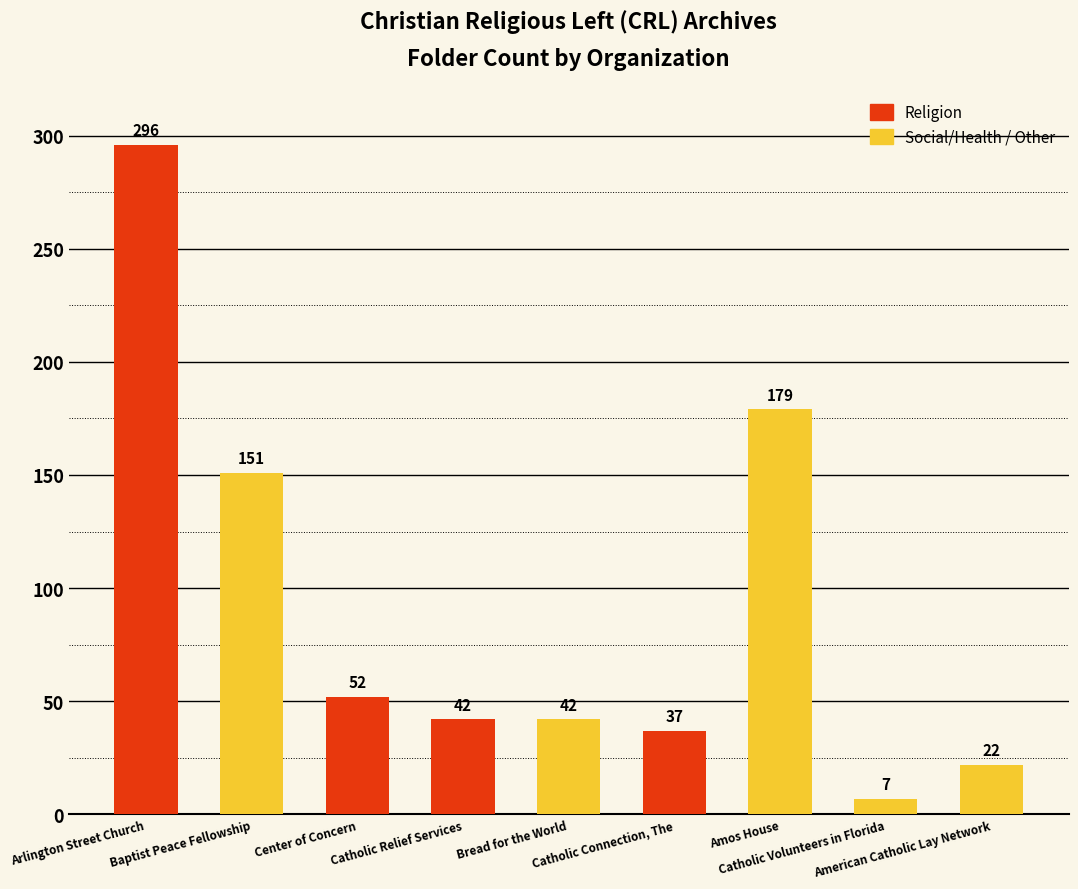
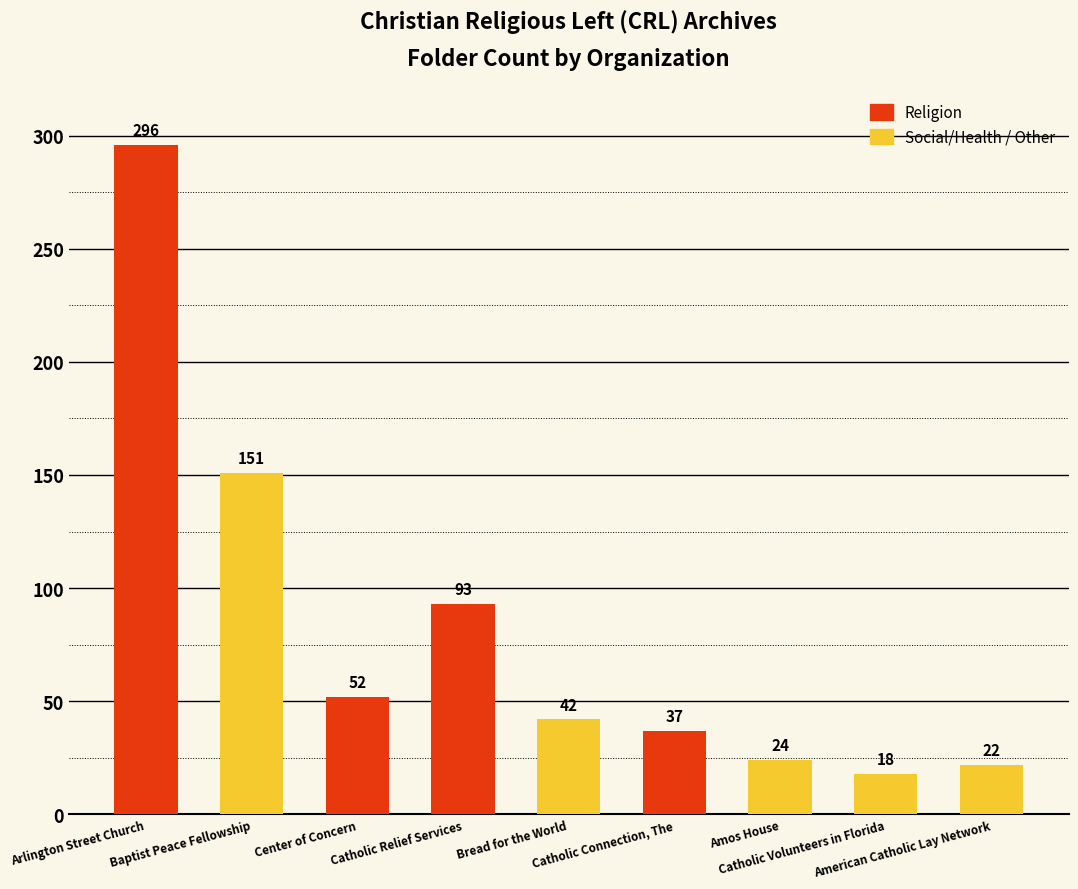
Catholic Relief Services: 42 -> 93
Amos House: 179 -> 24
Catholic Volunteers in Florida: 7 -> 18
